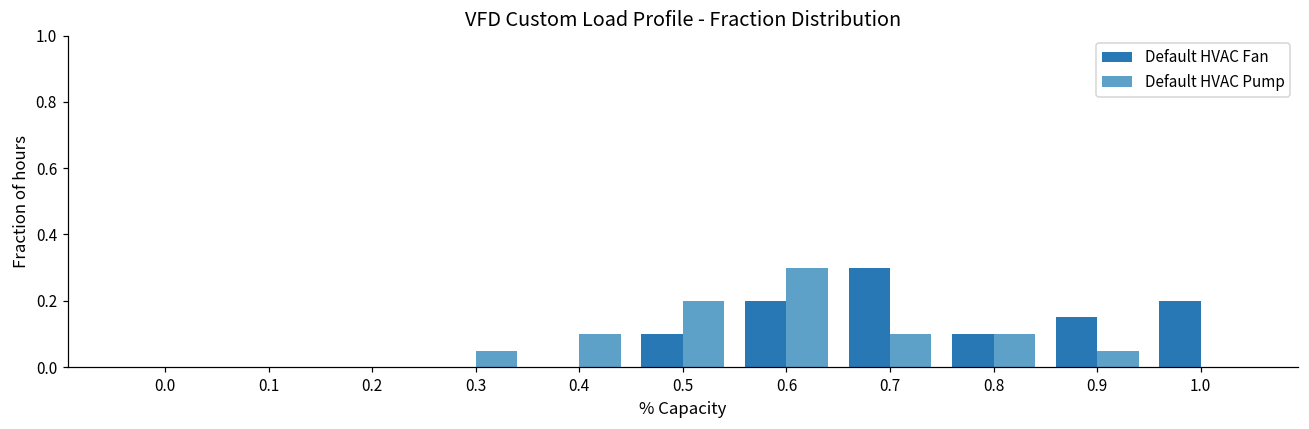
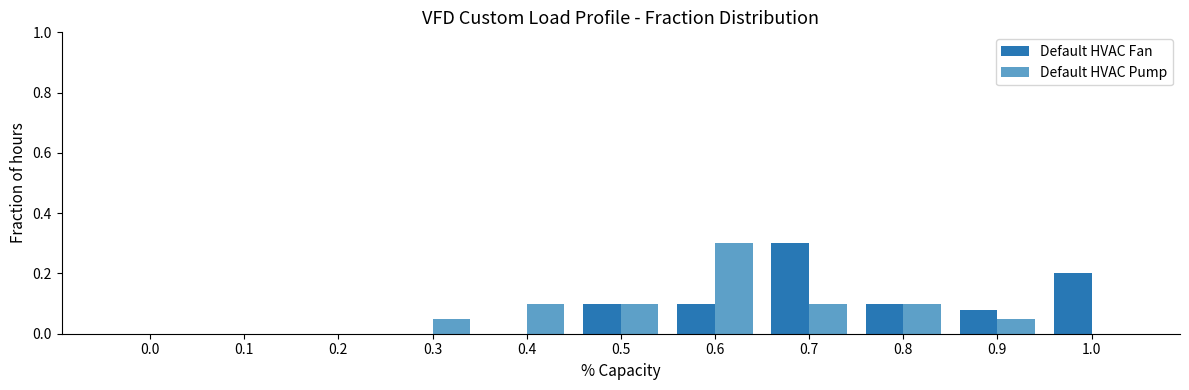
Default HVAC Pump, 0.5: 0.2 -> 0.1
Default HVAC Fan, 0.6: 0.2 -> 0.1
Default HVAC Fan, 0.9: 0.15 -> 0.08
